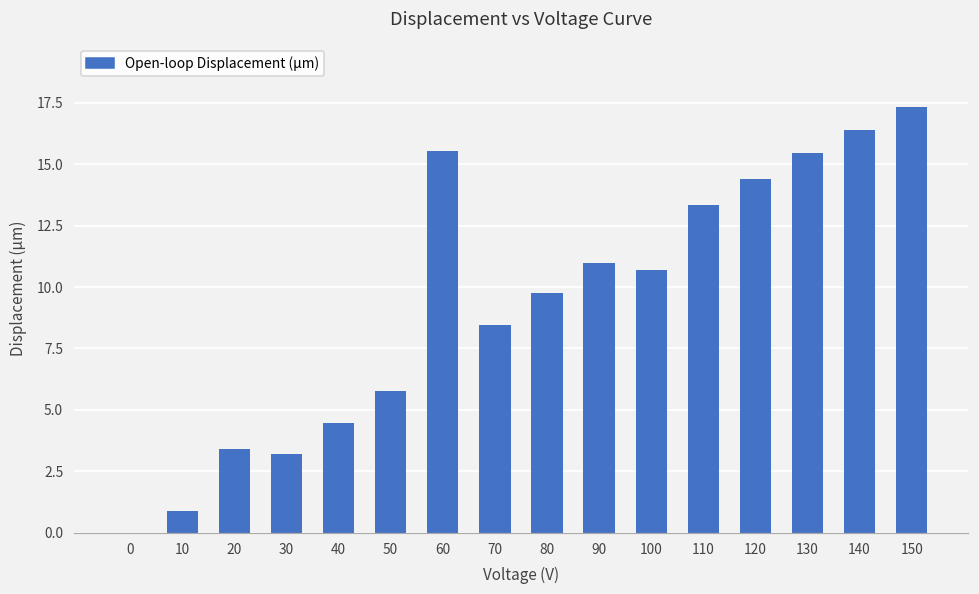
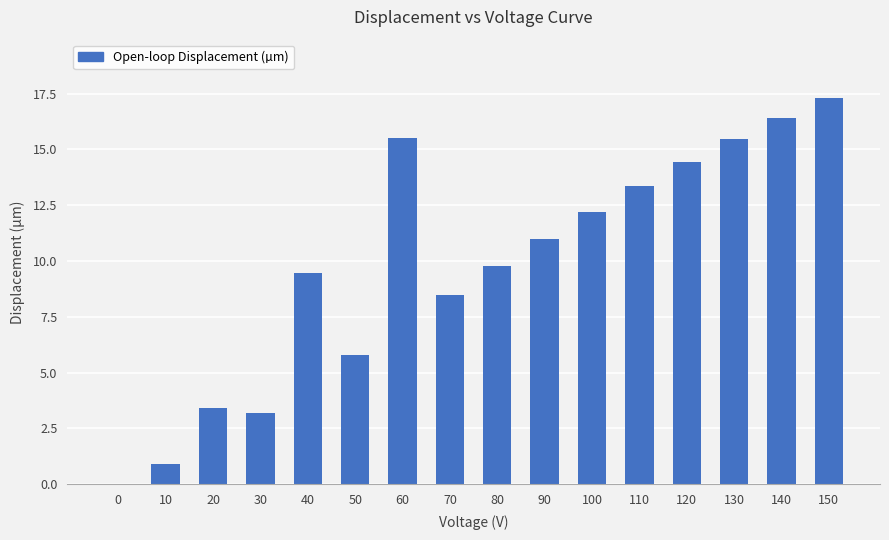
40: 4.5 -> 9.5
100: 10.7 -> 12.2
